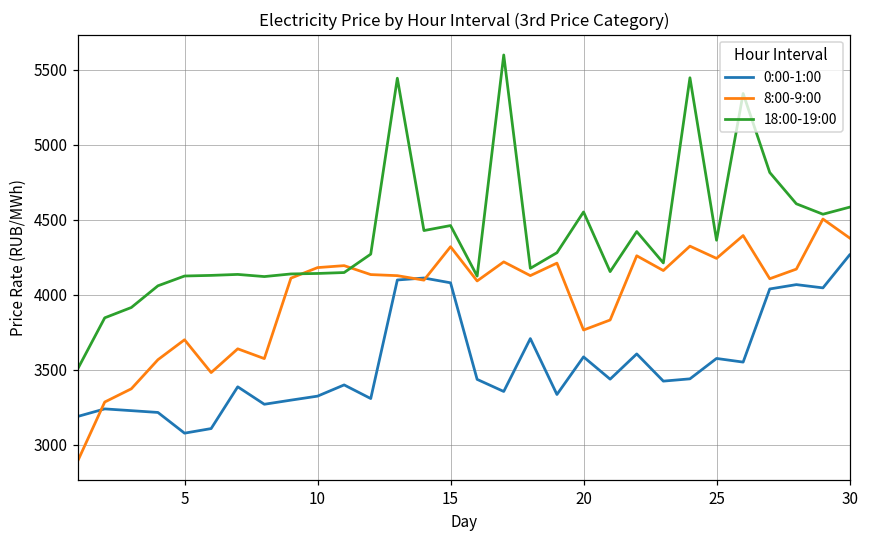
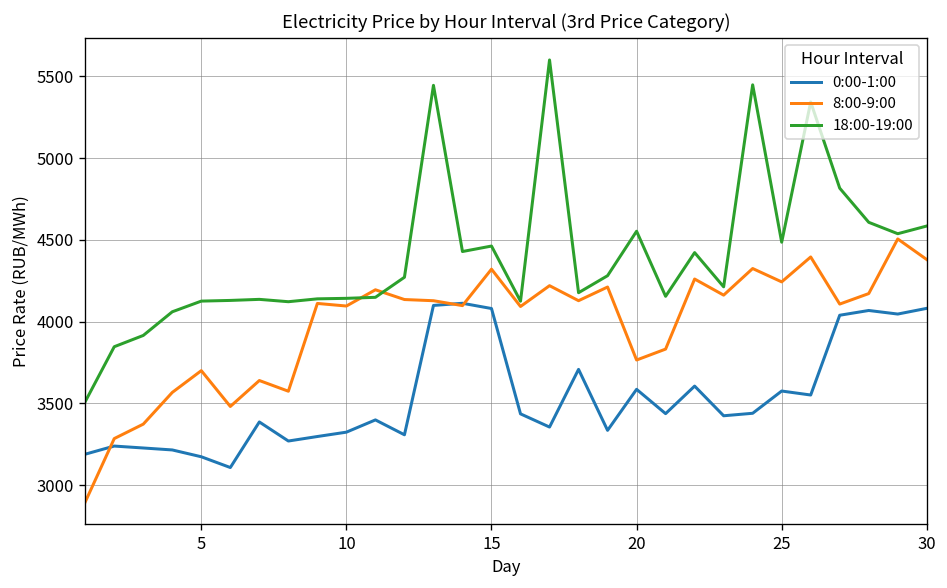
0:00-1:00, 5: 3080 -> 3170
8:00-9:00, 10: 4180 -> 4100
18:00-19:00, 25: 4360 -> 4490
0:00-1:00, 30: 4270 -> 4080
